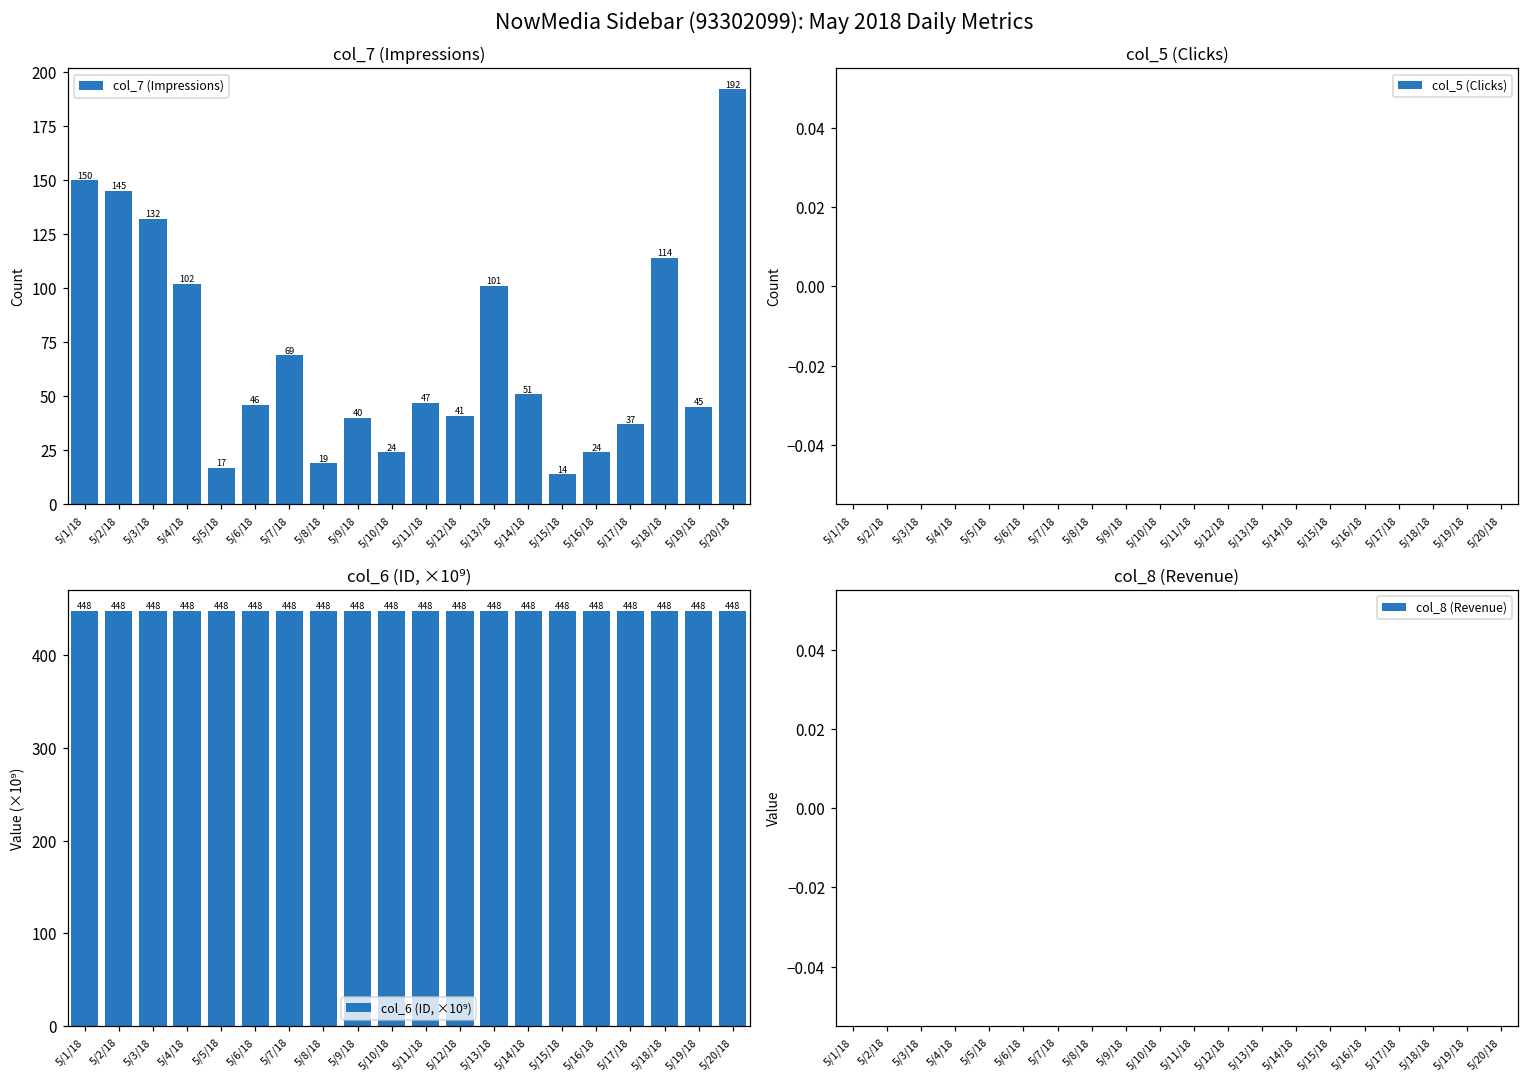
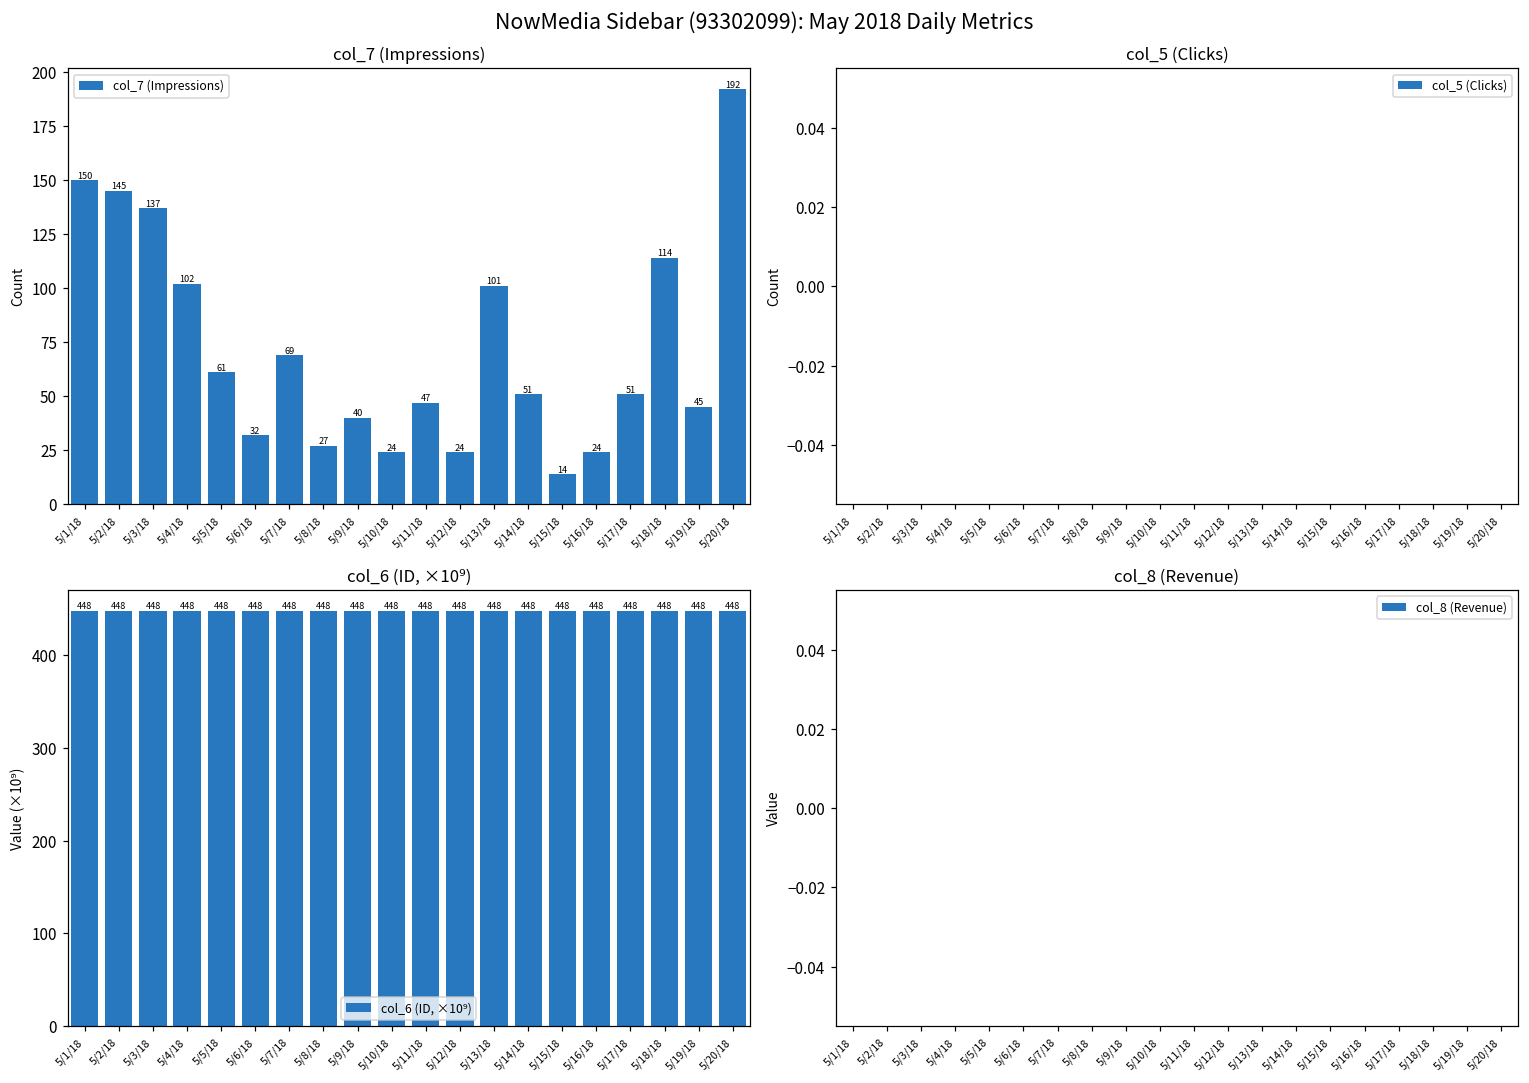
col_7 (Impressions), 5/3/18: 132 -> 137
col_7 (Impressions), 5/5/18: 17 -> 61
col_7 (Impressions), 5/6/18: 46 -> 32
col_7 (Impressions), 5/8/18: 19 -> 27
col_7 (Impressions), 5/12/18: 41 -> 24
col_7 (Impressions), 5/17/18: 37 -> 51
